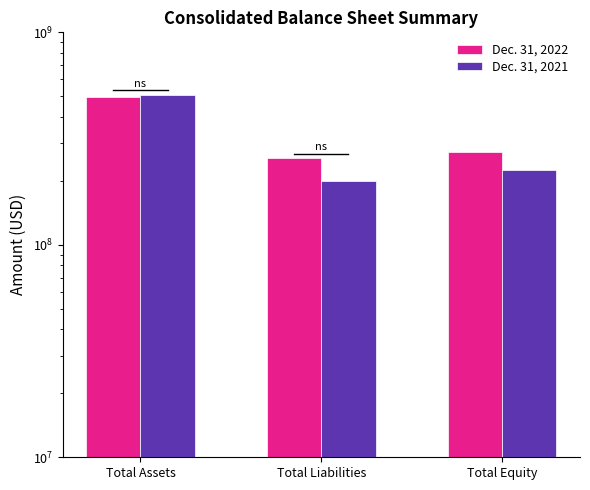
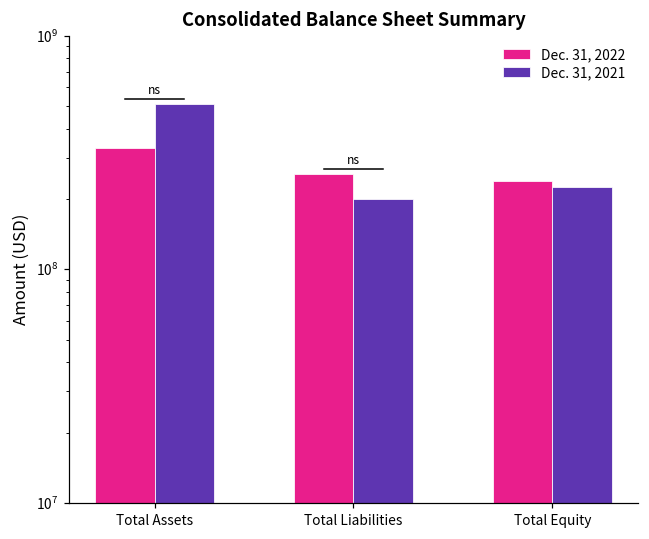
Dec. 31, 2022, Total Assets: 490000000 -> 330000000
Dec. 31, 2022, Total Equity: 270000000 -> 240000000
